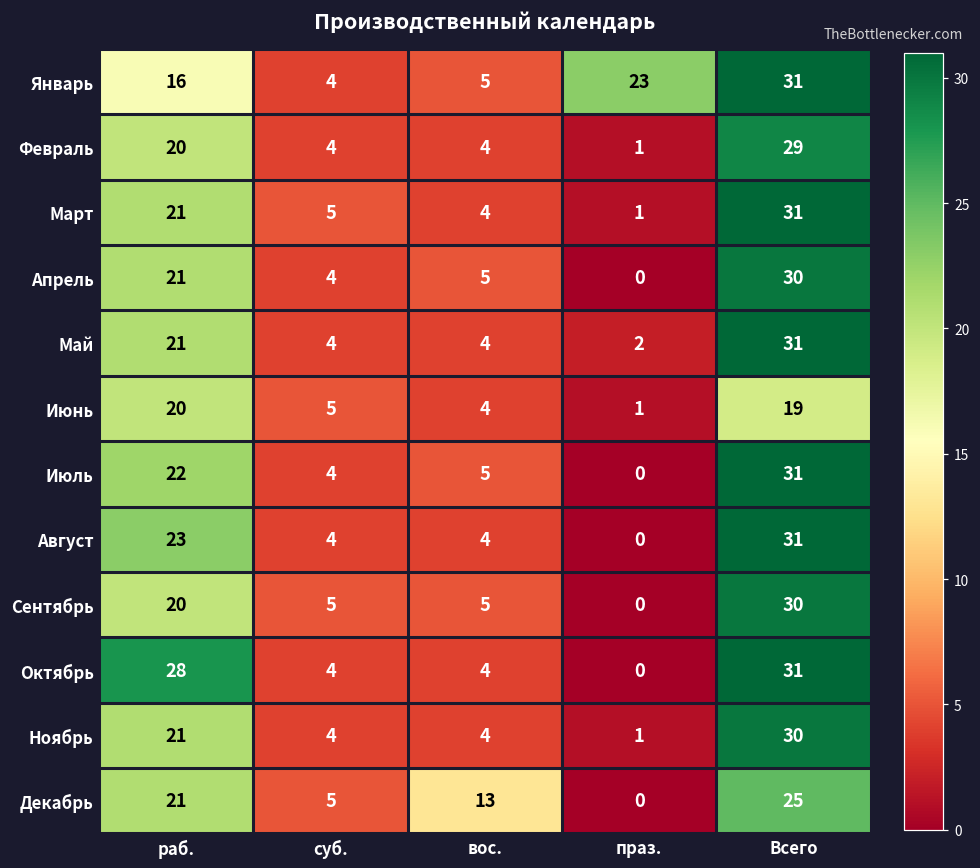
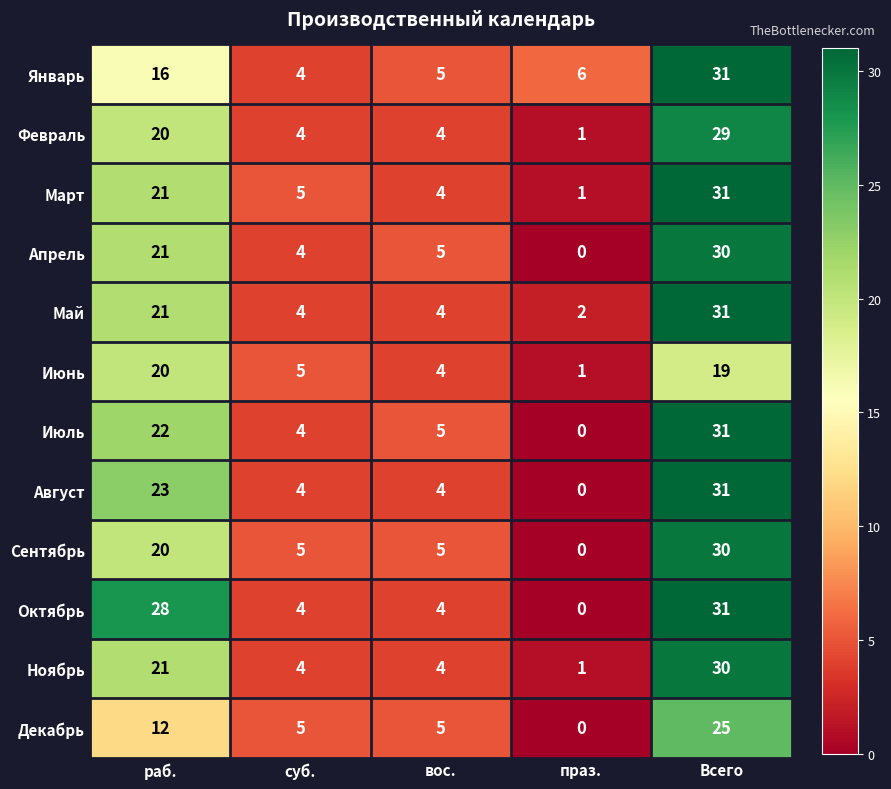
Январь, праз.: 23 -> 6
Декабрь, раб.: 21 -> 12
Декабрь, вос.: 13 -> 5
